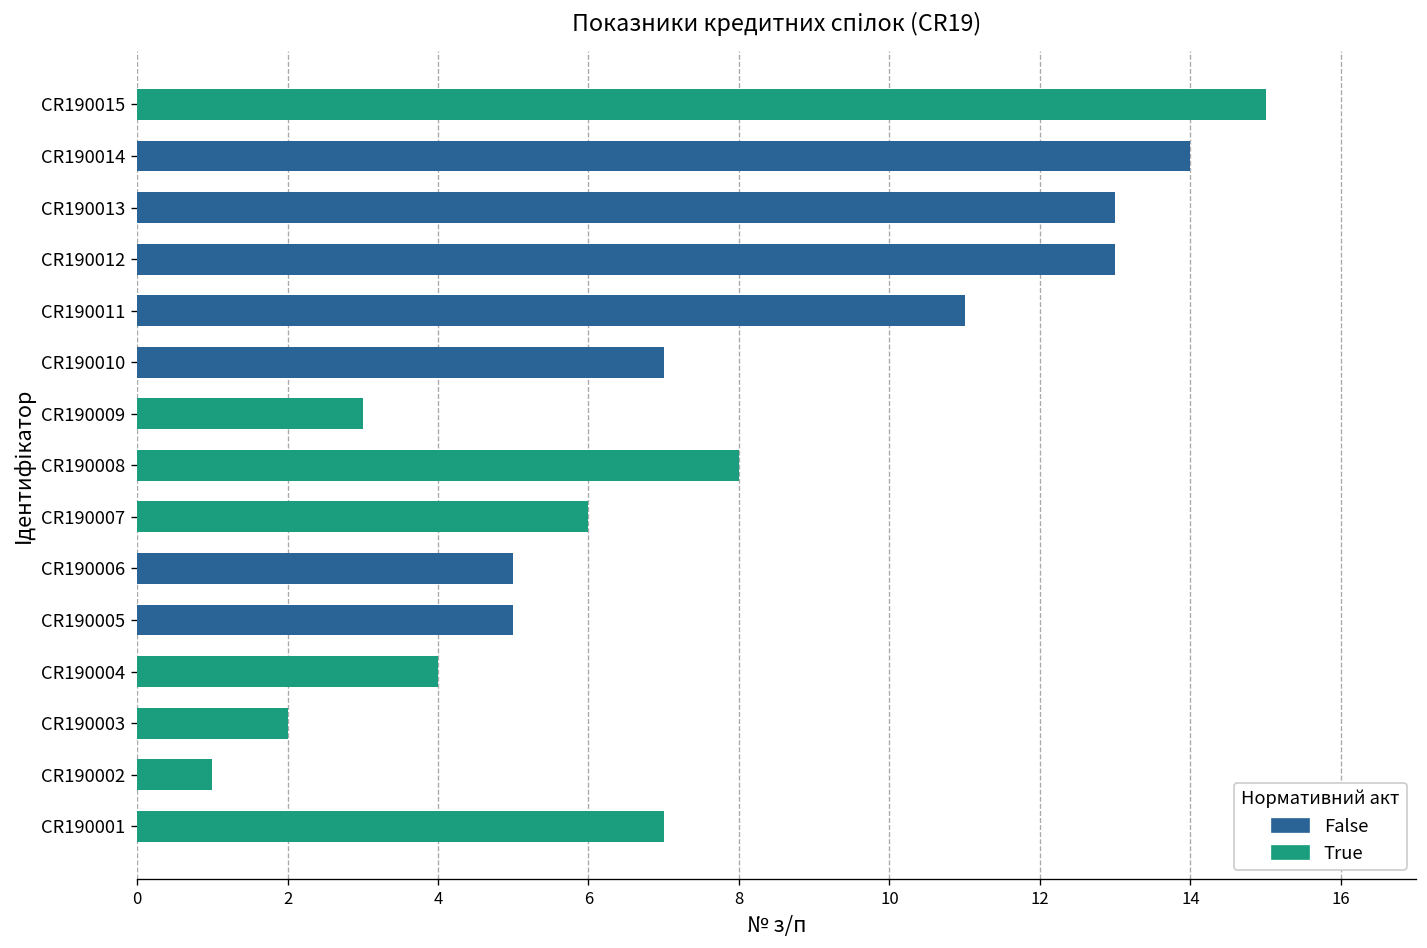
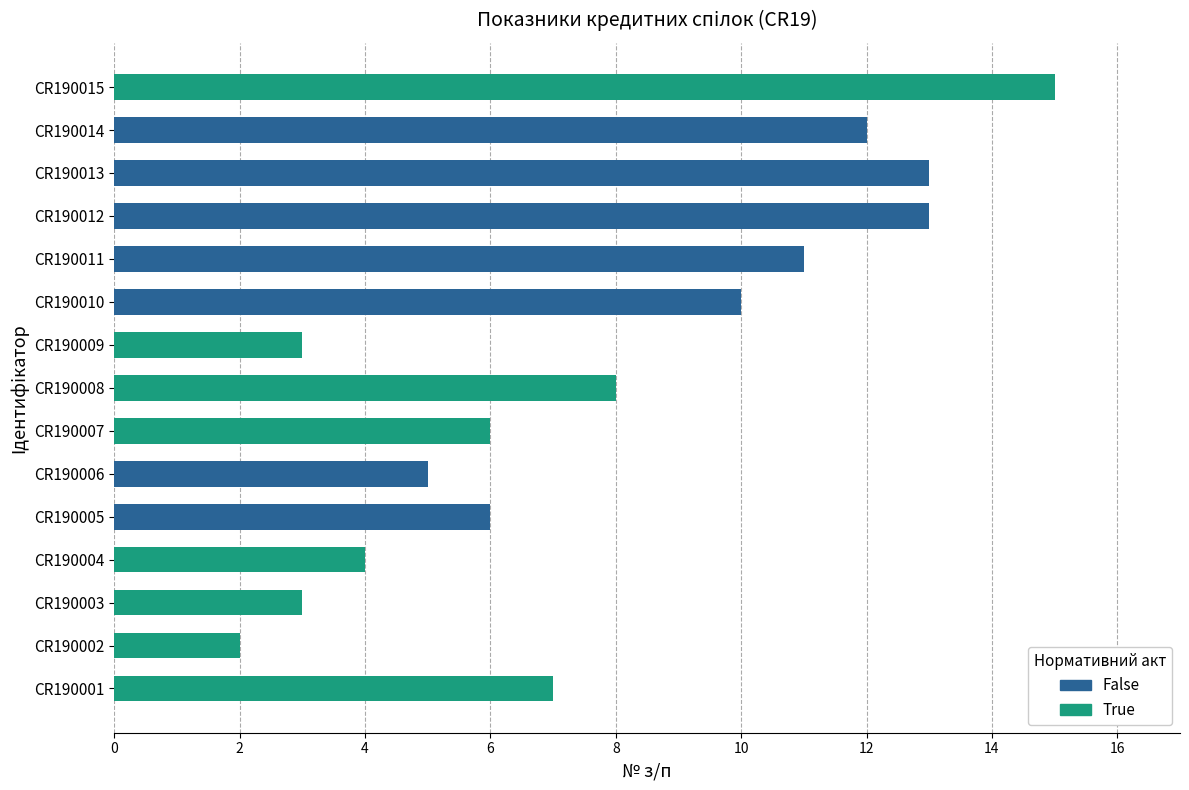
CR190014: 14 -> 12
CR190010: 7 -> 10
CR190005: 5 -> 6
CR190003: 2 -> 3
CR190002: 1 -> 2
